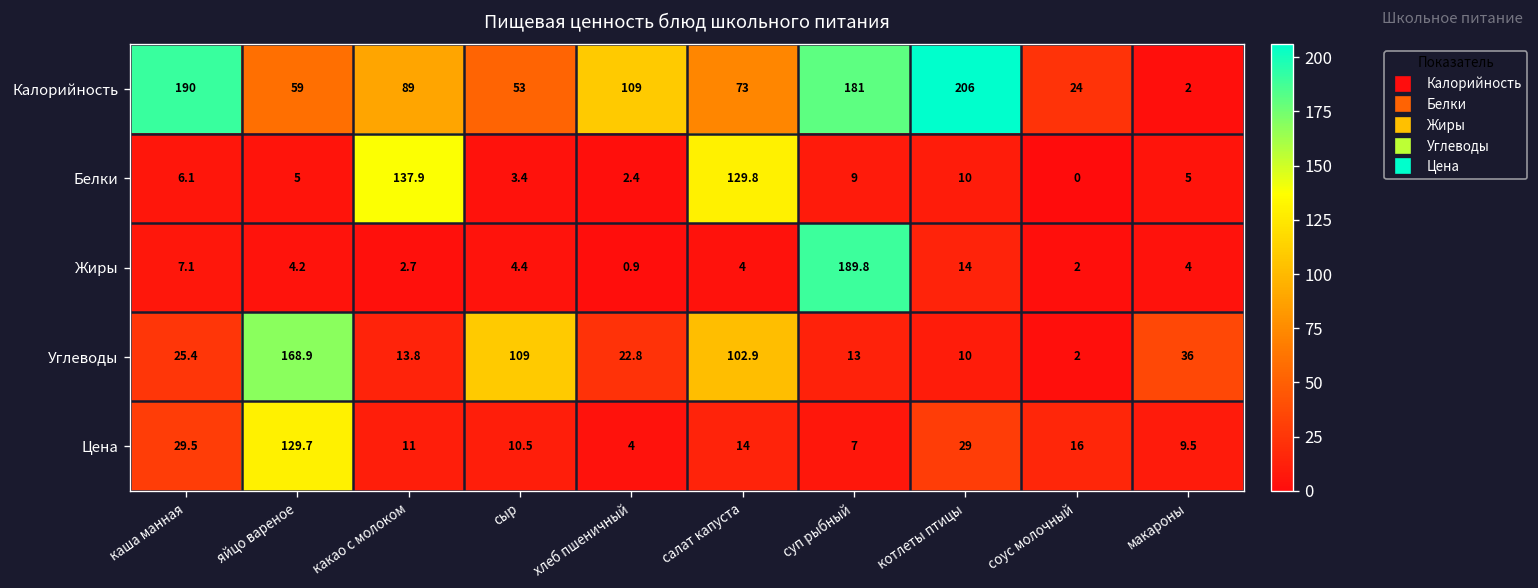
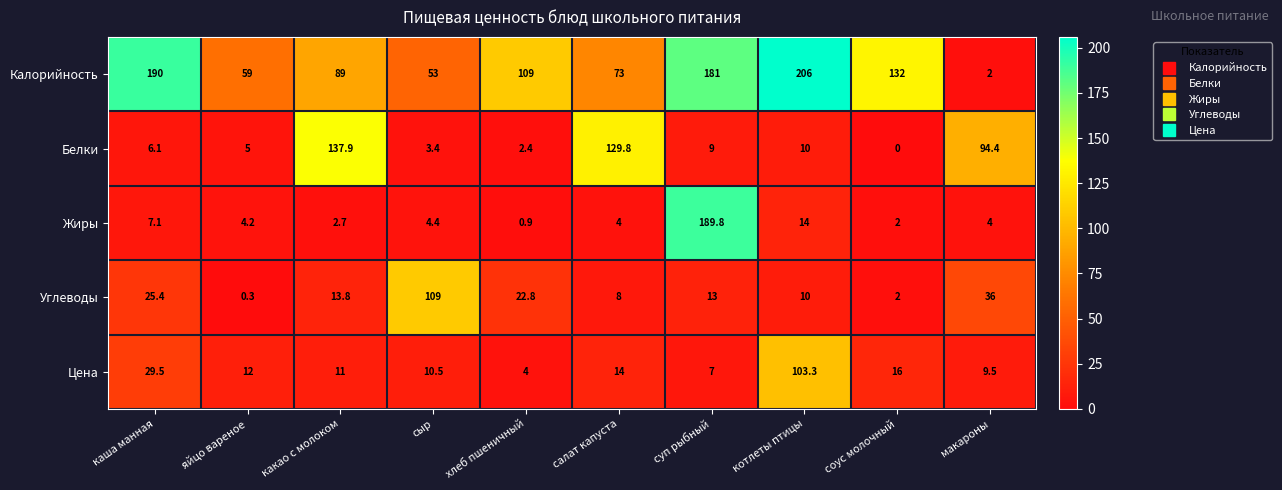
Калорийность, соус молочный: 24 -> 132
Белки, макароны: 5 -> 94.4
Углеводы, яйцо вареное: 168.9 -> 0.3
Углеводы, салат капуста: 102.9 -> 8
Цена, яйцо вареное: 129.7 -> 12
Цена, котлеты птицы: 29 -> 103.3
